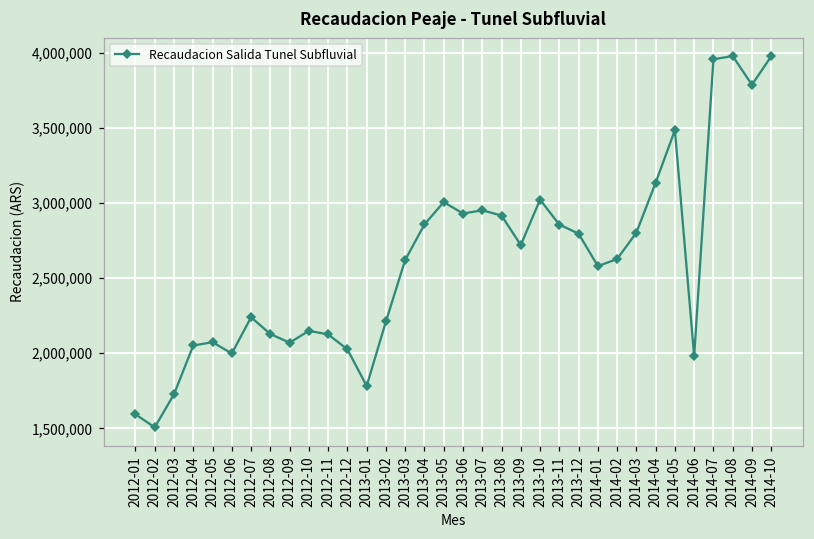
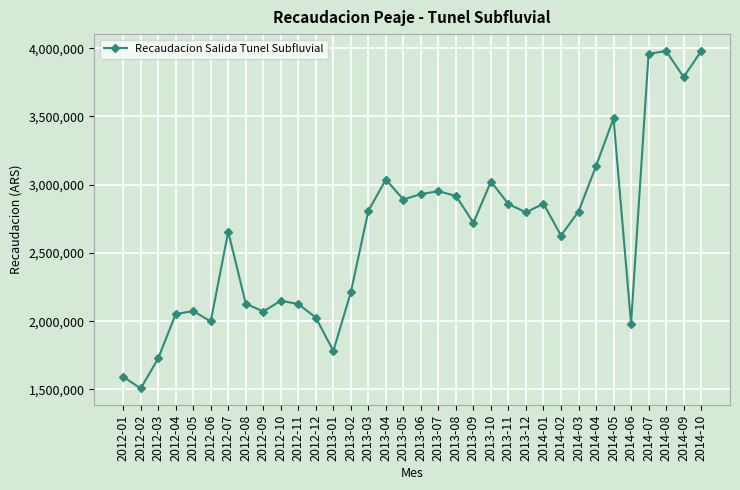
2012-07: 2,240,000 -> 2,660,000
2013-03: 2,620,000 -> 2,810,000
2013-04: 2,860,000 -> 3,040,000
2013-05: 3,010,000 -> 2,890,000
2014-01: 2,580,000 -> 2,860,000
